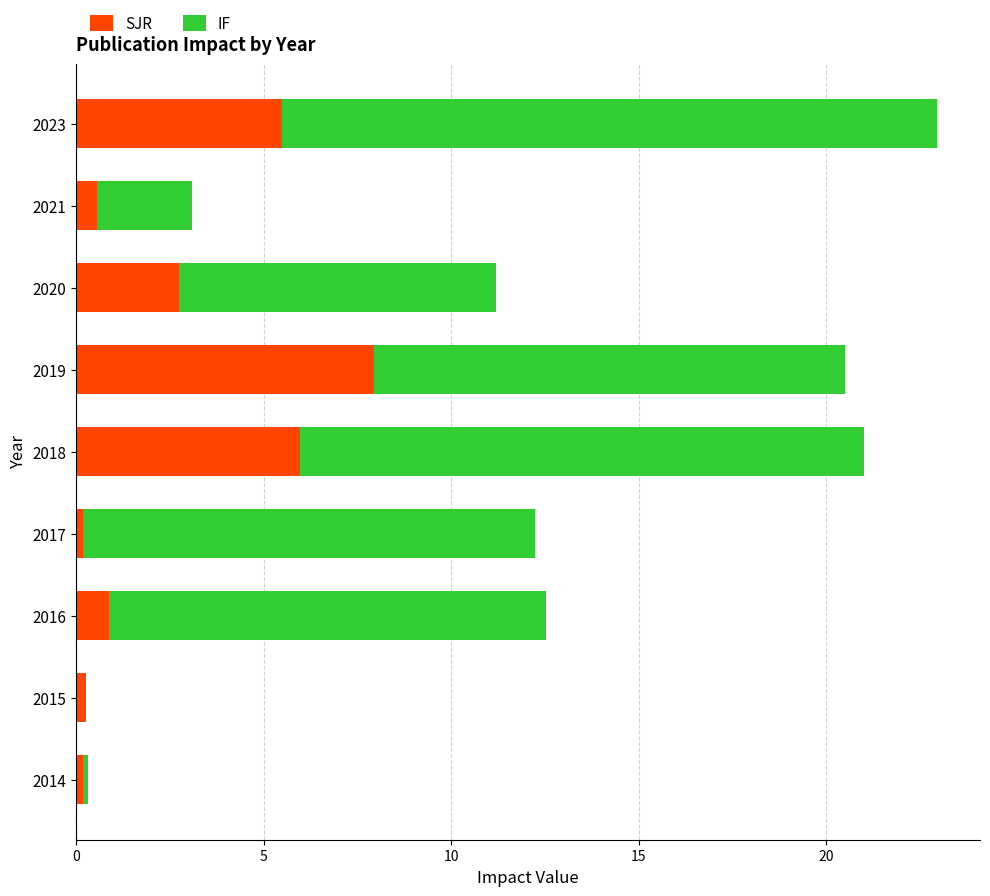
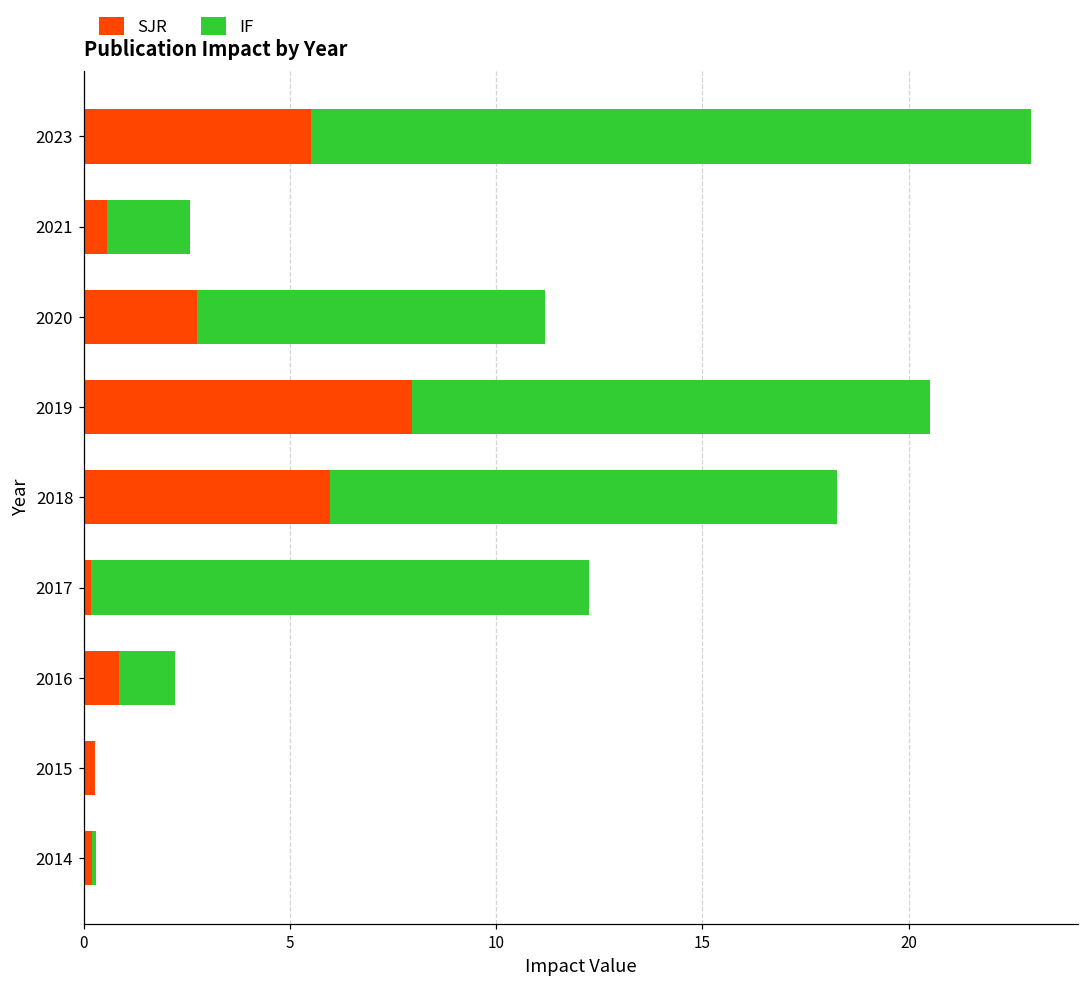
IF, 2021: 2.5 -> 2.0
IF, 2018: 15.0 -> 12.3
IF, 2016: 11.7 -> 1.3
